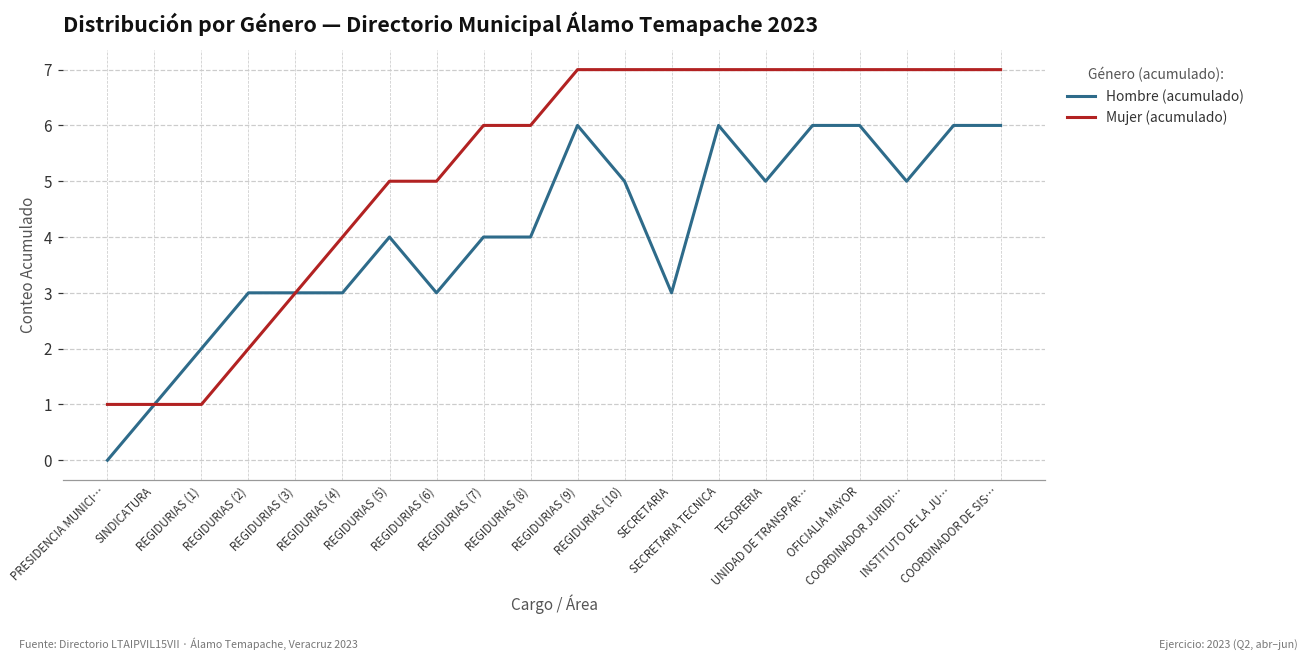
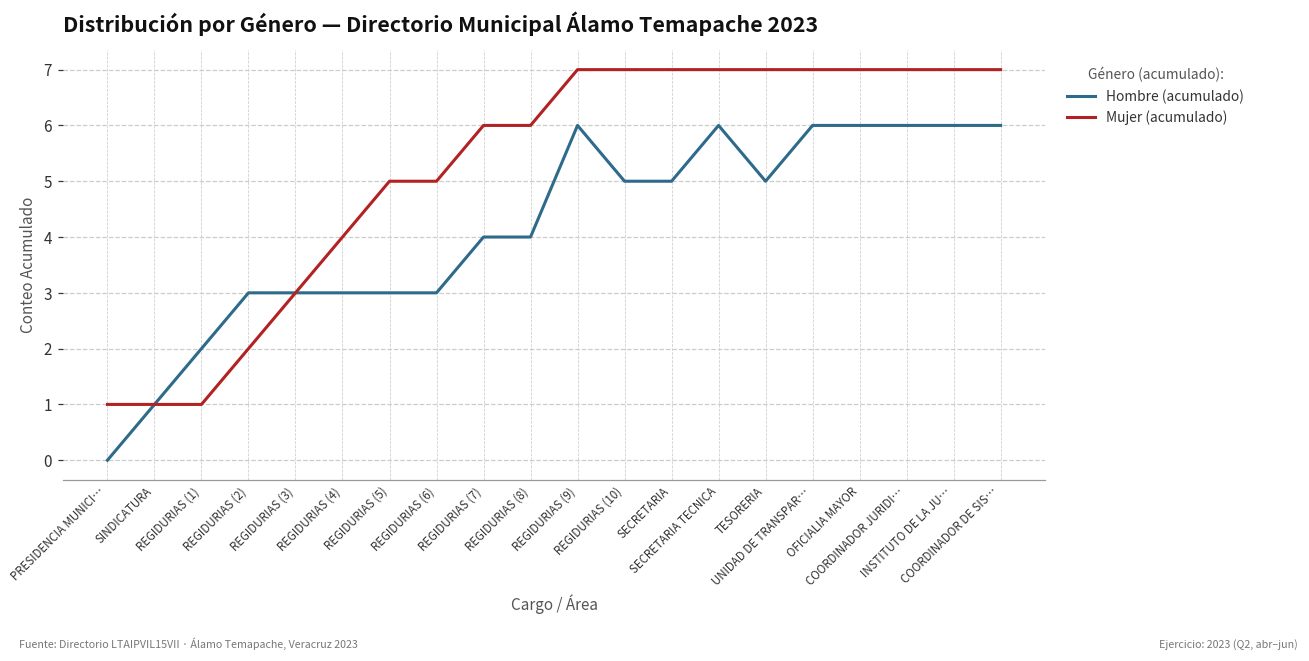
Hombre (acumulado), REGIDURIAS (5): 4 -> 3
Hombre (acumulado), SECRETARIA: 3 -> 5
Hombre (acumulado), COORDINADOR JURIDI…: 5 -> 6
